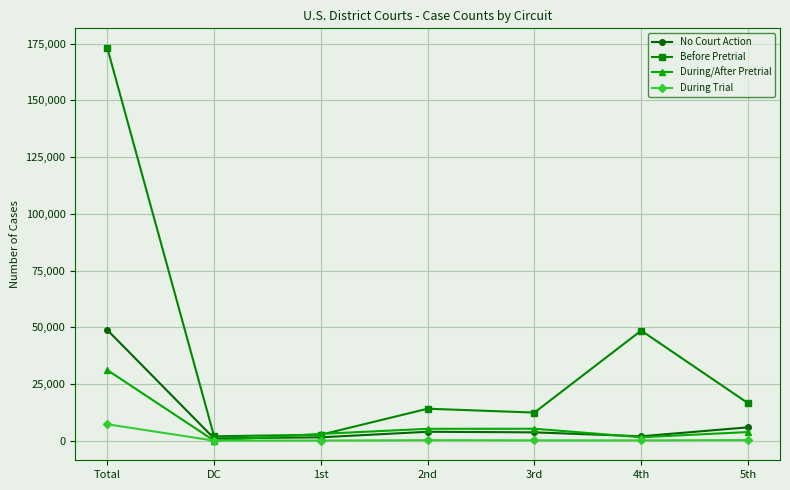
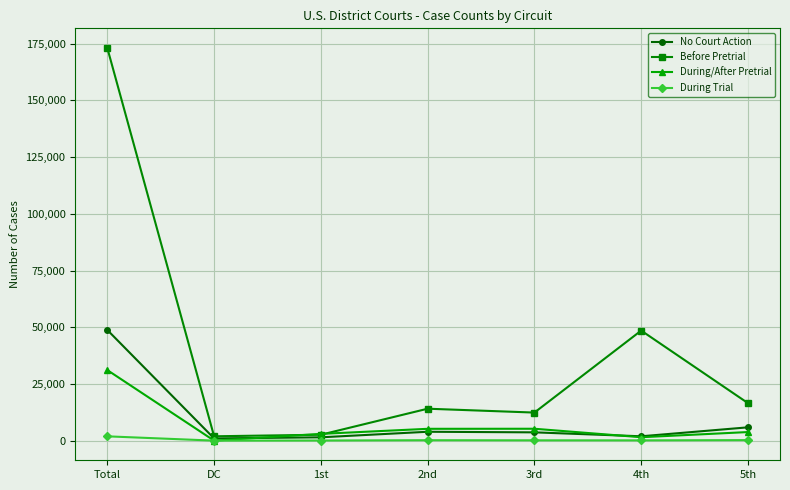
During Trial, Total: 7,000 -> 2,000
